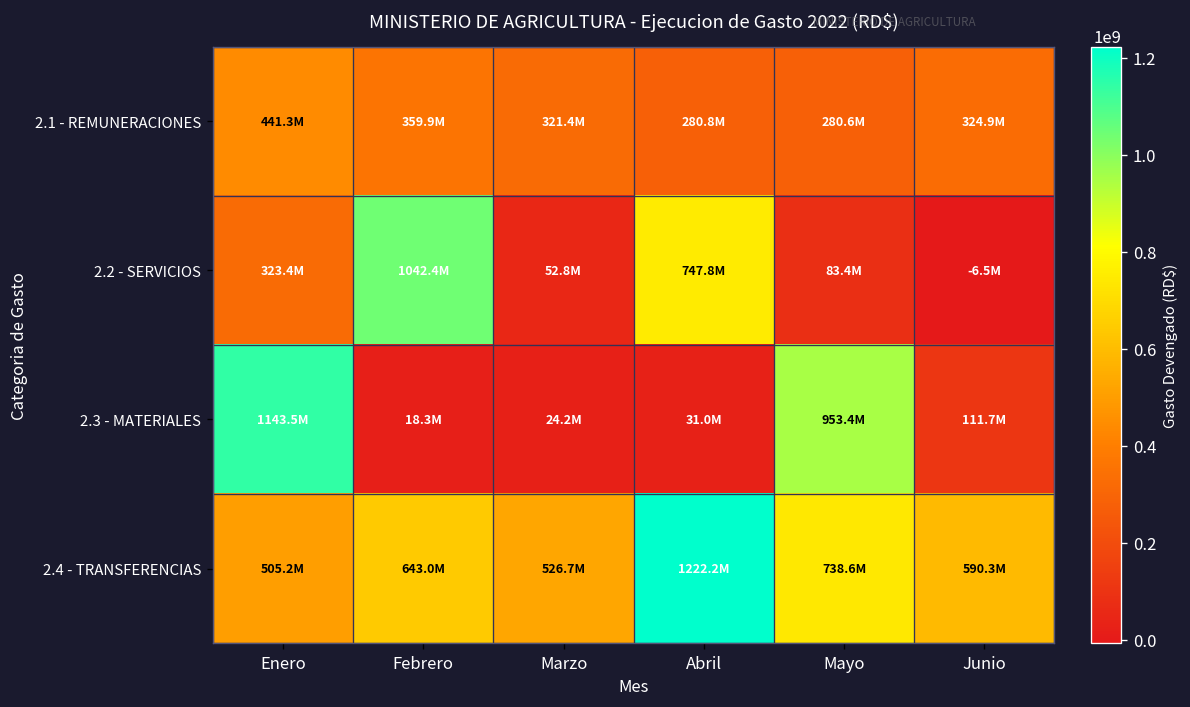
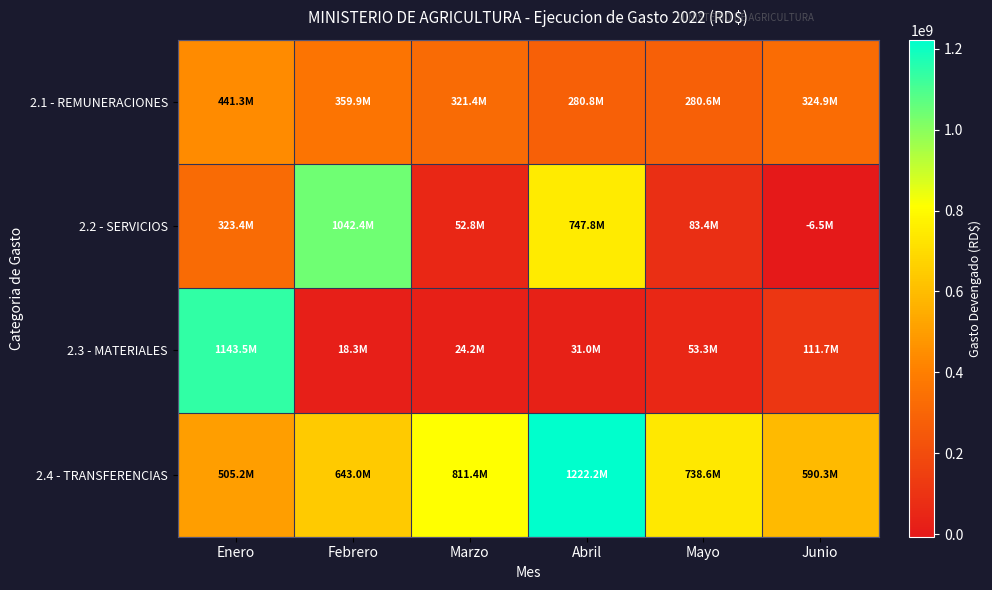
2.3 - MATERIALES, Mayo: 953.4M -> 53.3M
2.4 - TRANSFERENCIAS, Marzo: 526.7M -> 811.4M
